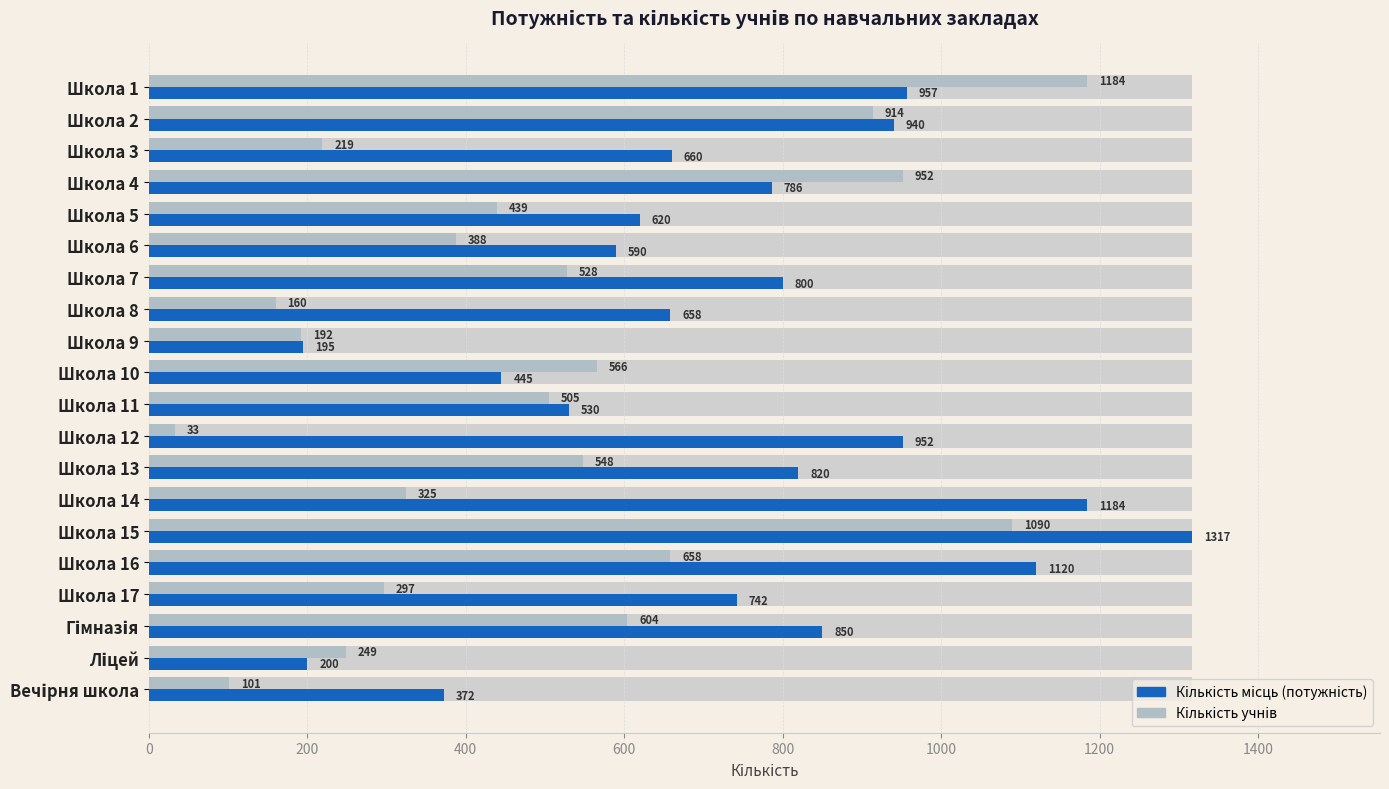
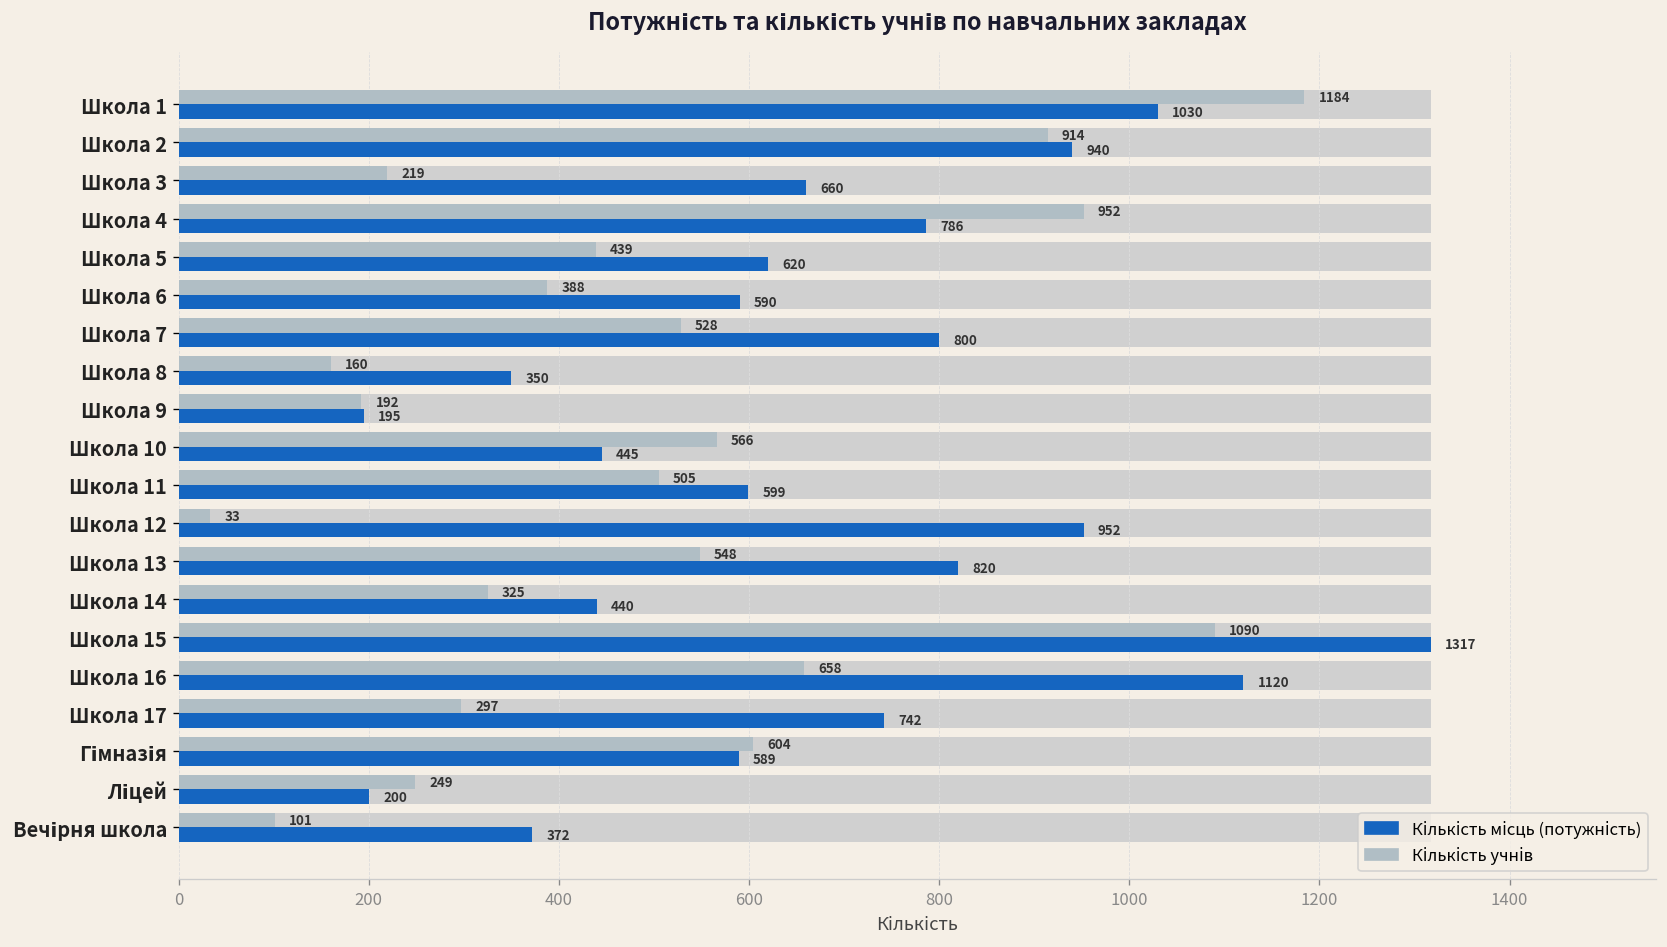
Кількість місць (потужність), Школа 1: 957 -> 1030
Кількість місць (потужність), Школа 8: 658 -> 350
Кількість місць (потужність), Школа 11: 530 -> 599
Кількість місць (потужність), Школа 14: 1184 -> 440
Кількість місць (потужність), Гімназія: 850 -> 589
